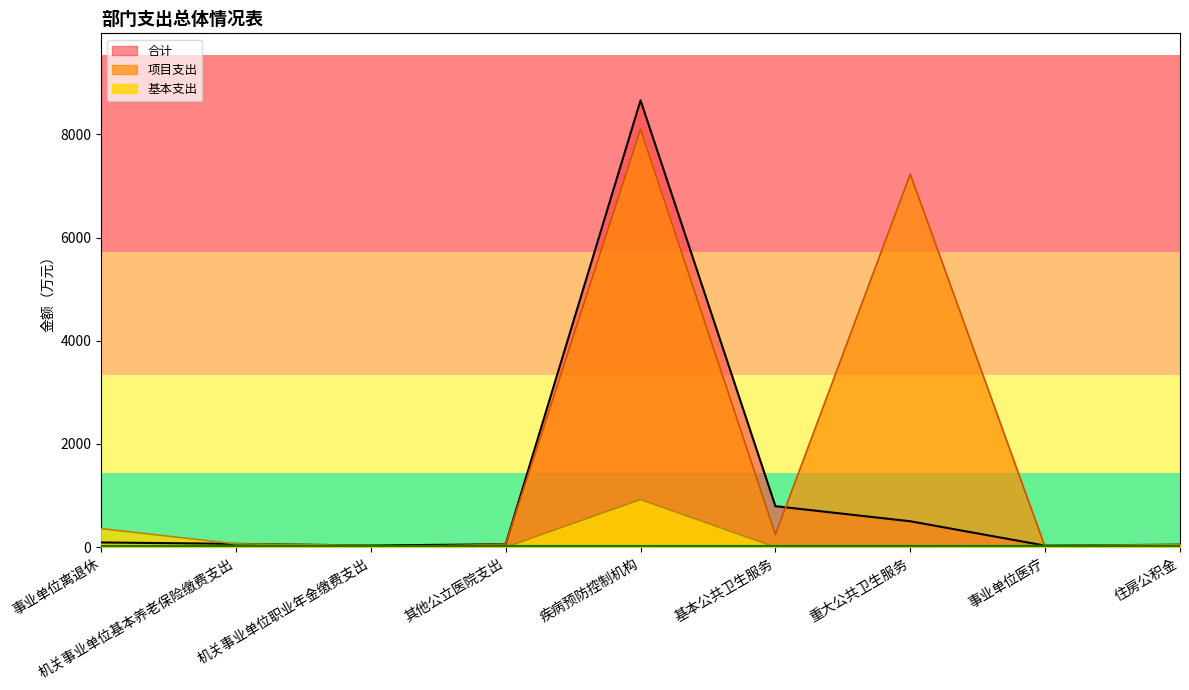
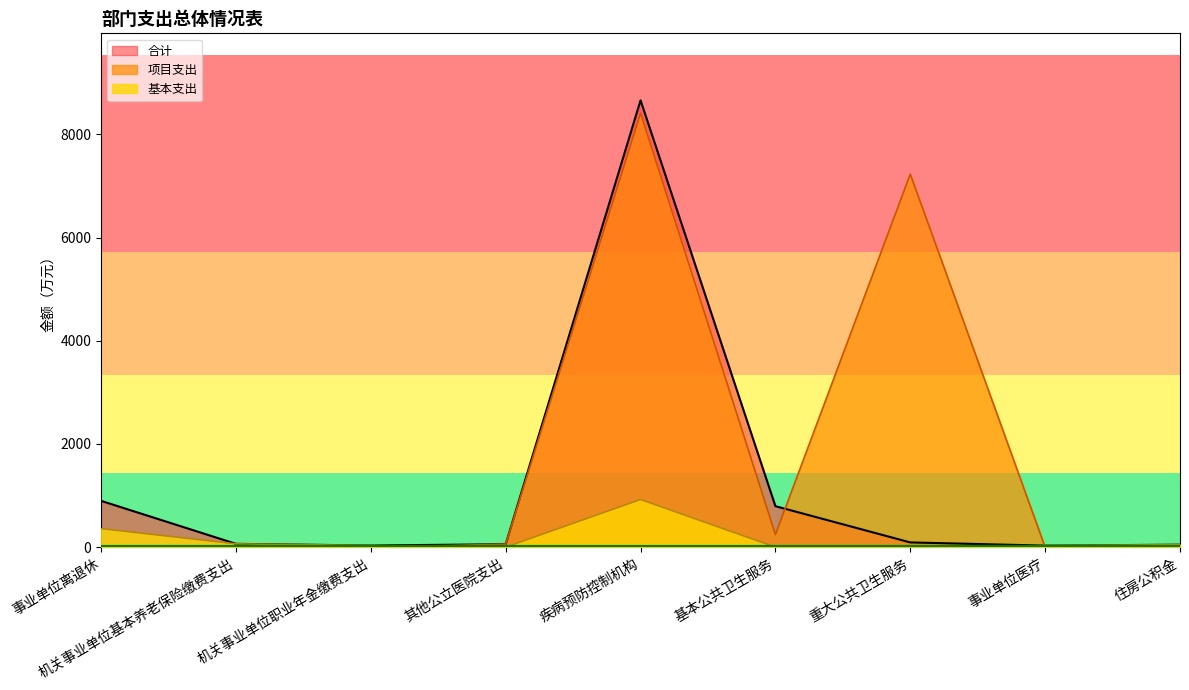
合计, 事业单位离退休: 100 -> 900
项目支出, 疾病预防控制机构: 8100 -> 8400
合计, 重大公共卫生服务: 500 -> 100
